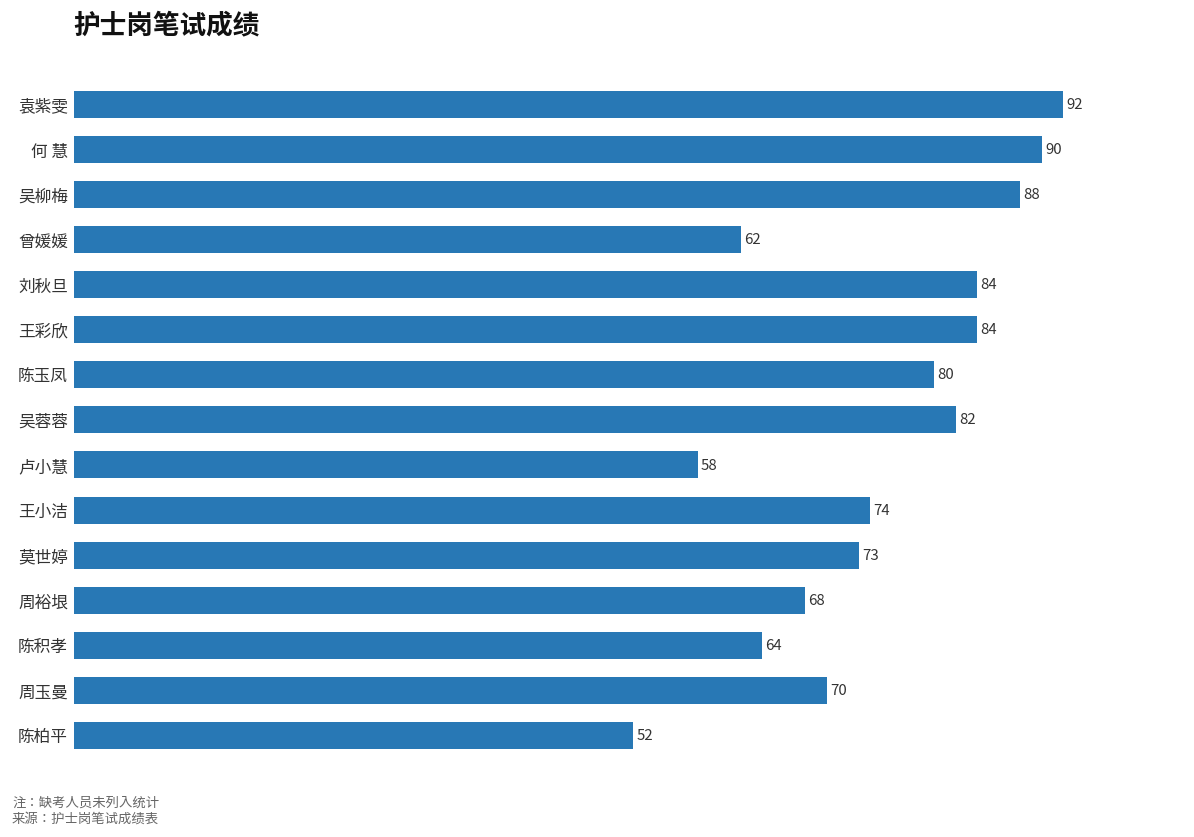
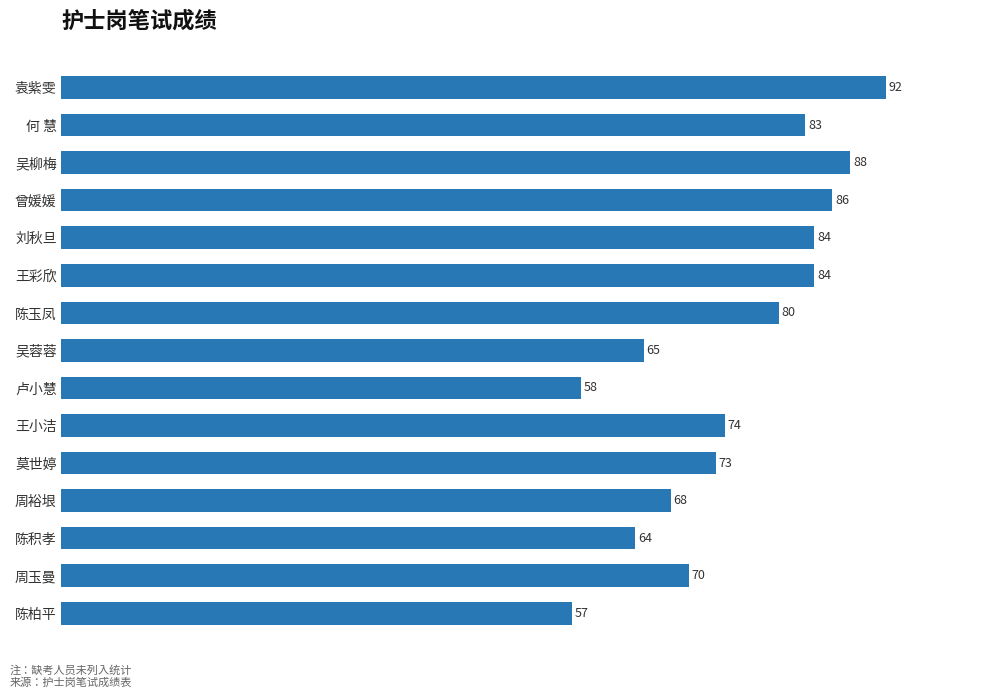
何 慧: 90 -> 83
曾媛媛: 62 -> 86
吴蓉蓉: 82 -> 65
陈柏平: 52 -> 57
